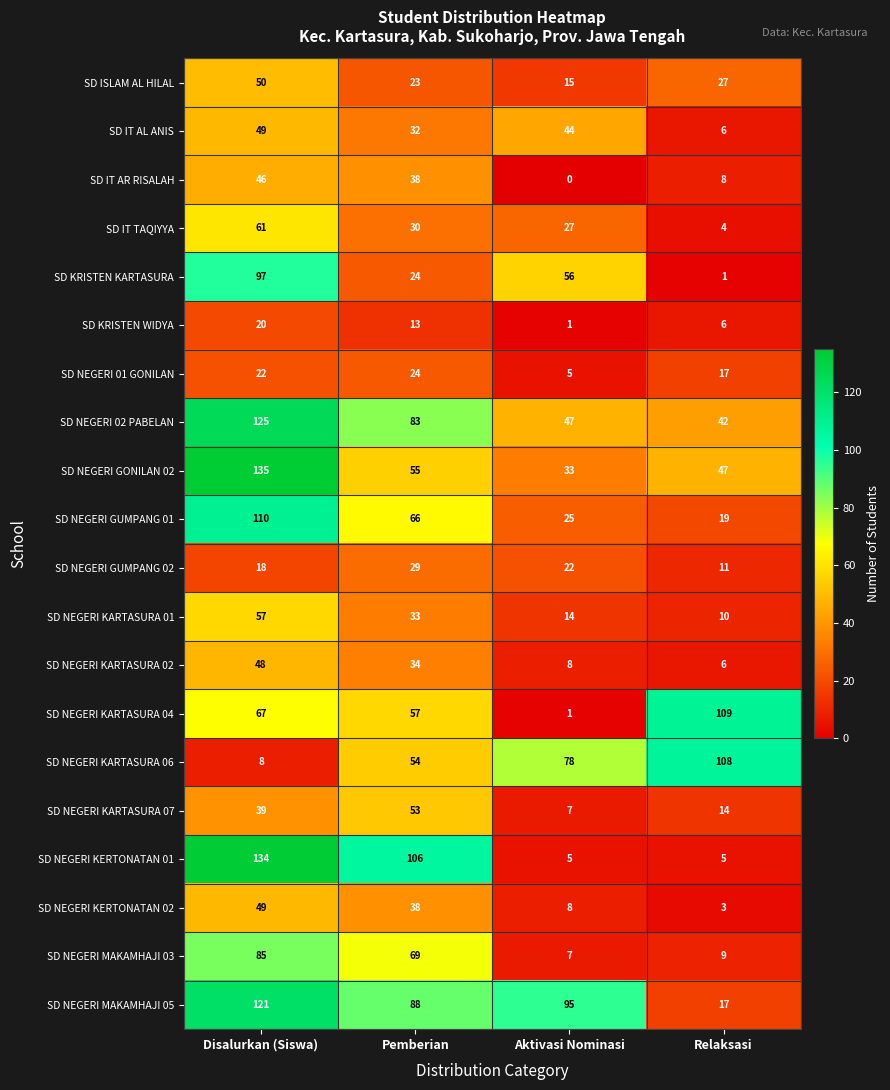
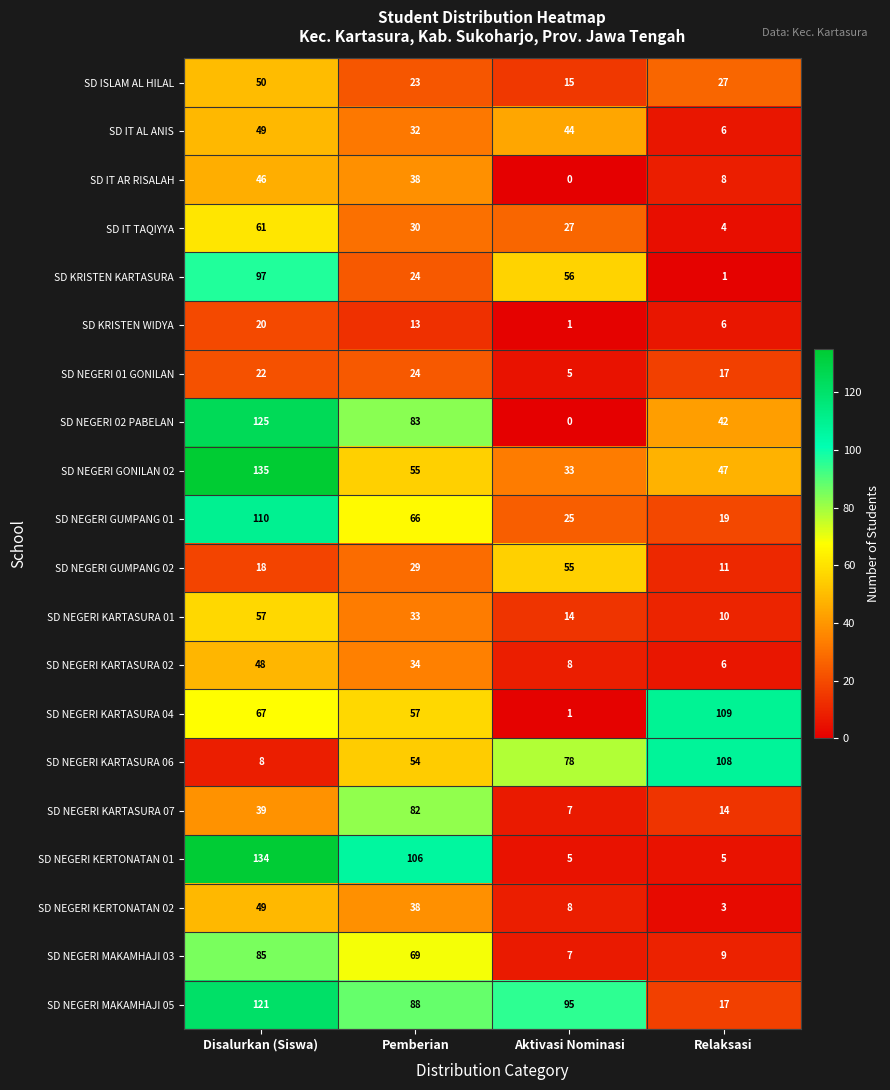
SD NEGERI 02 PABELAN, Aktivasi Nominasi: 47 -> 0
SD NEGERI GUMPANG 02, Aktivasi Nominasi: 22 -> 55
SD NEGERI KARTASURA 07, Pemberian: 53 -> 82
